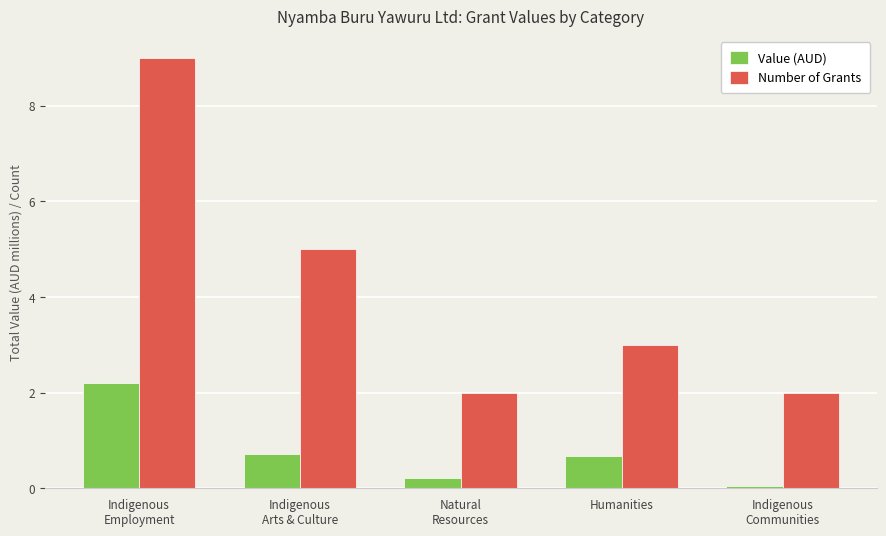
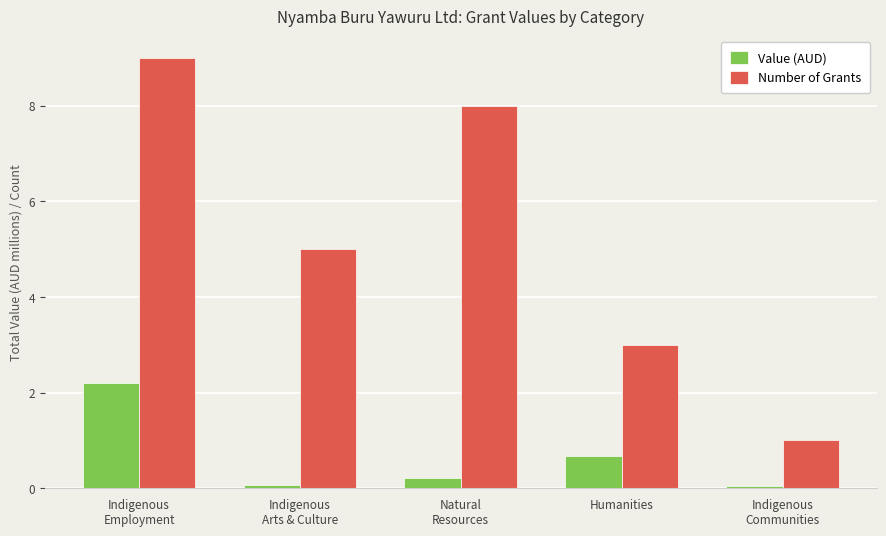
Value (AUD), Indigenous Arts & Culture: 0.7 -> 0.1
Number of Grants, Natural Resources: 2 -> 8
Number of Grants, Indigenous Communities: 2 -> 1
